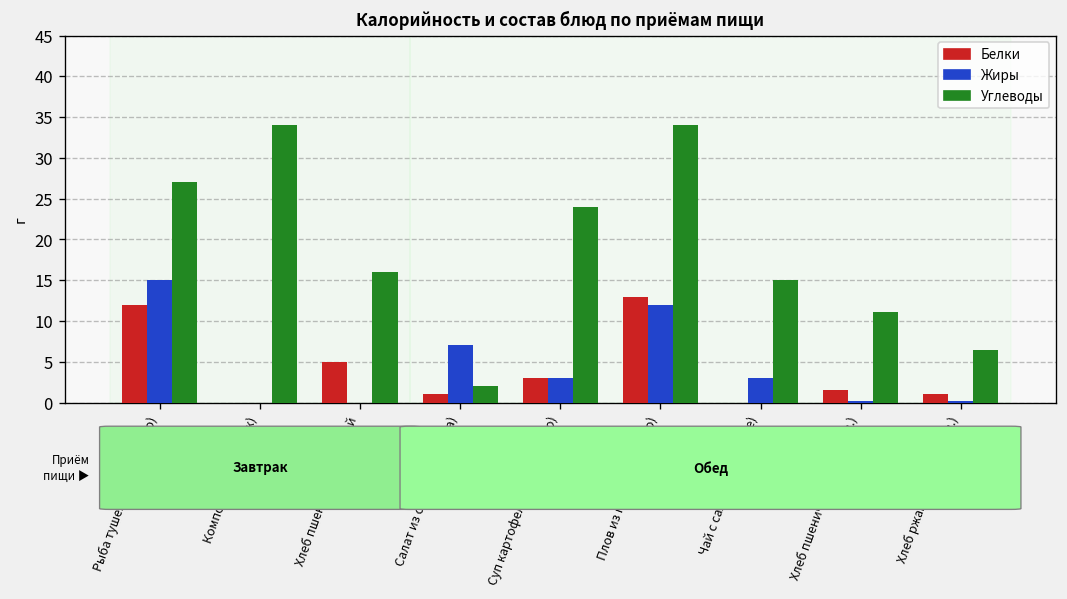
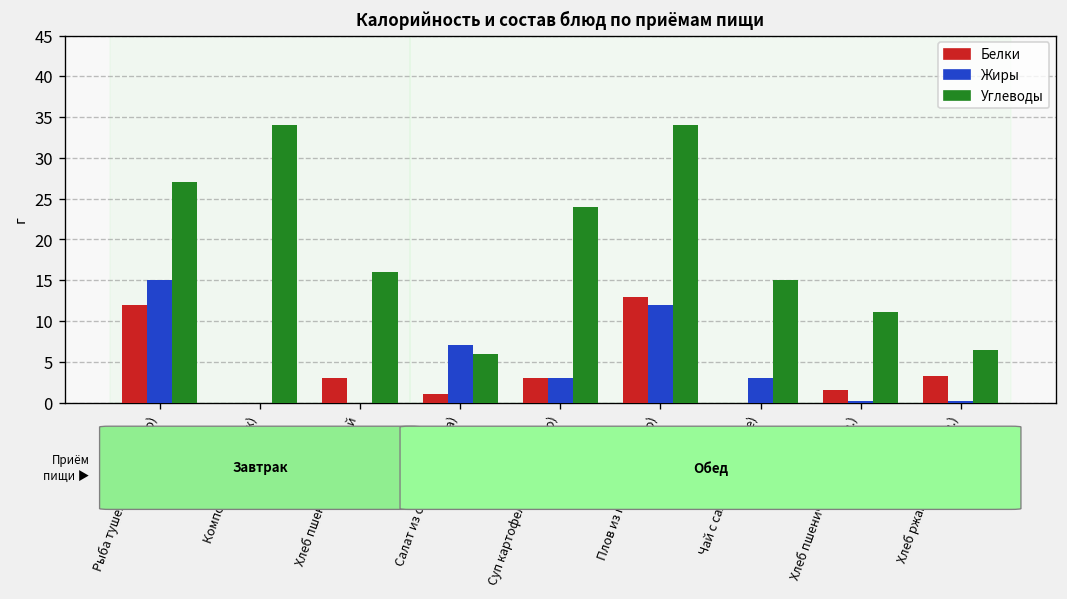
Белки, Хлеб пшеничный/ржаной: 5 -> 3
Углеводы, Салат из свеклы (закуска): 2 -> 6
Белки, Хлеб ржаной (хлеб черн.): 1 -> 3
